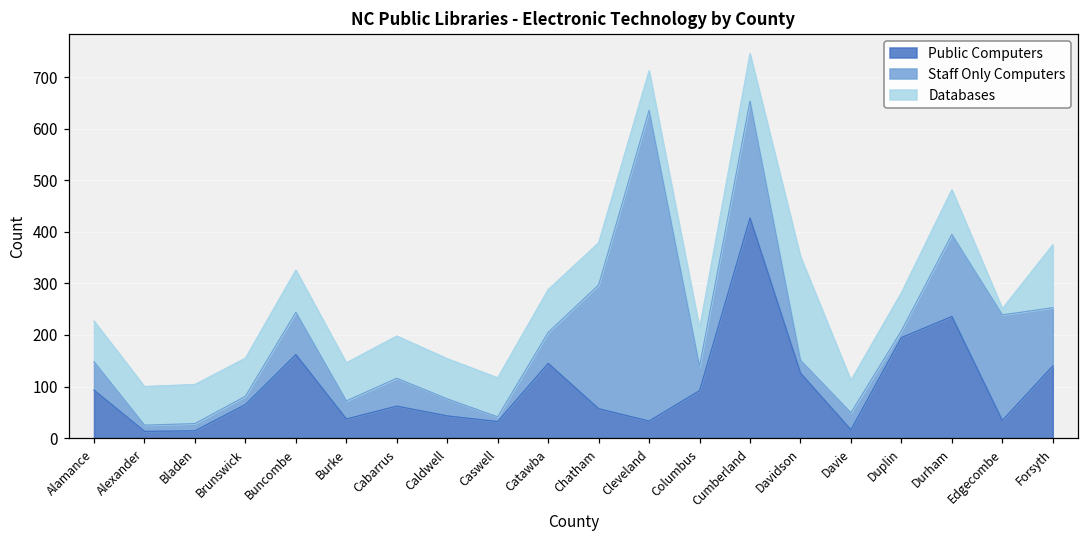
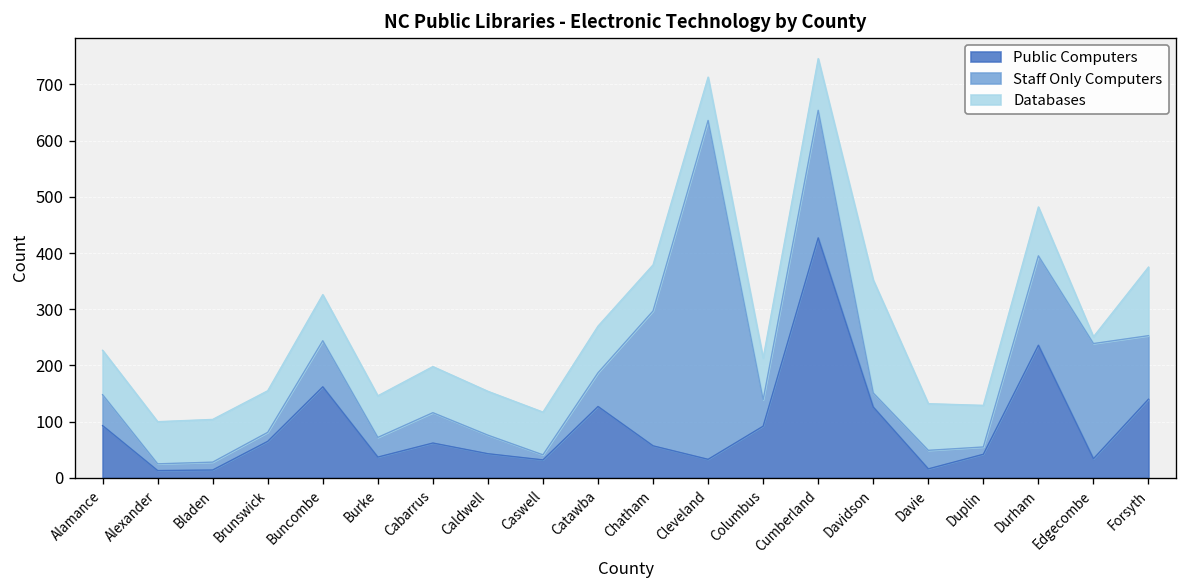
Public Computers, Catawba: 150 -> 130
Databases, Davie: 60 -> 80
Public Computers, Duplin: 200 -> 40
